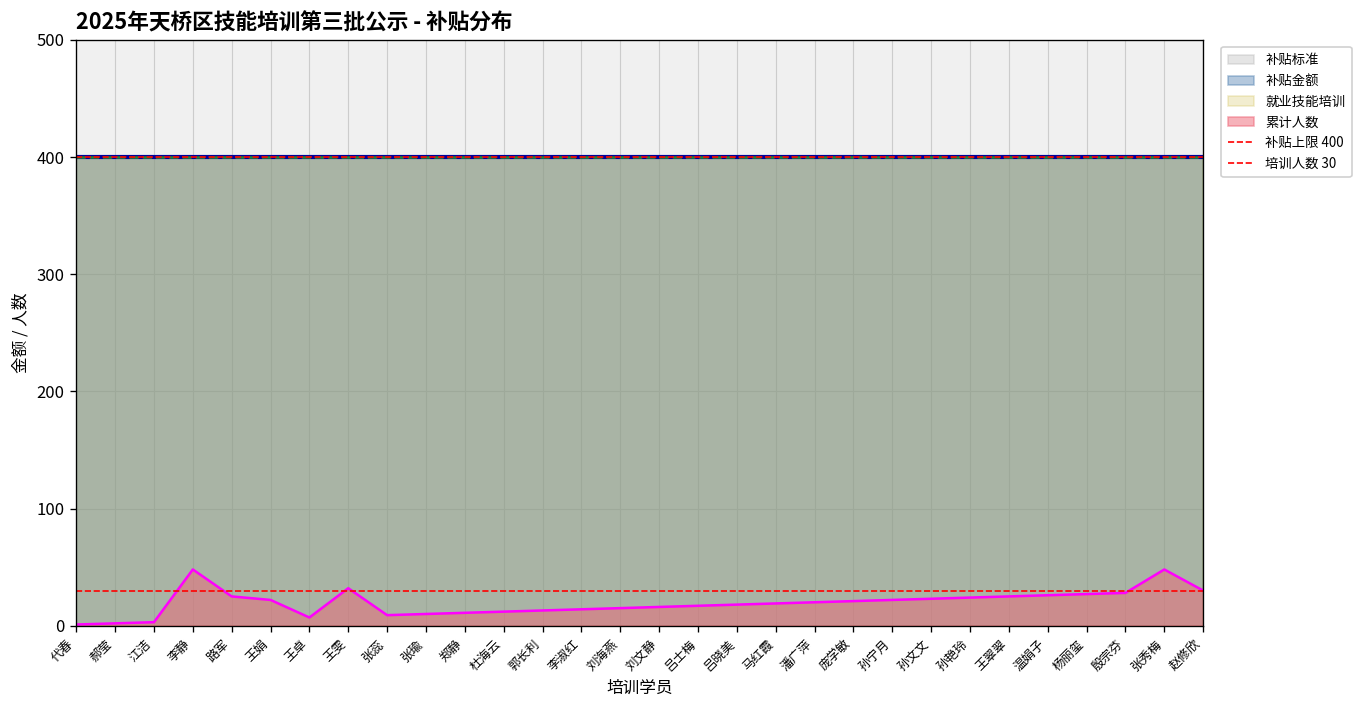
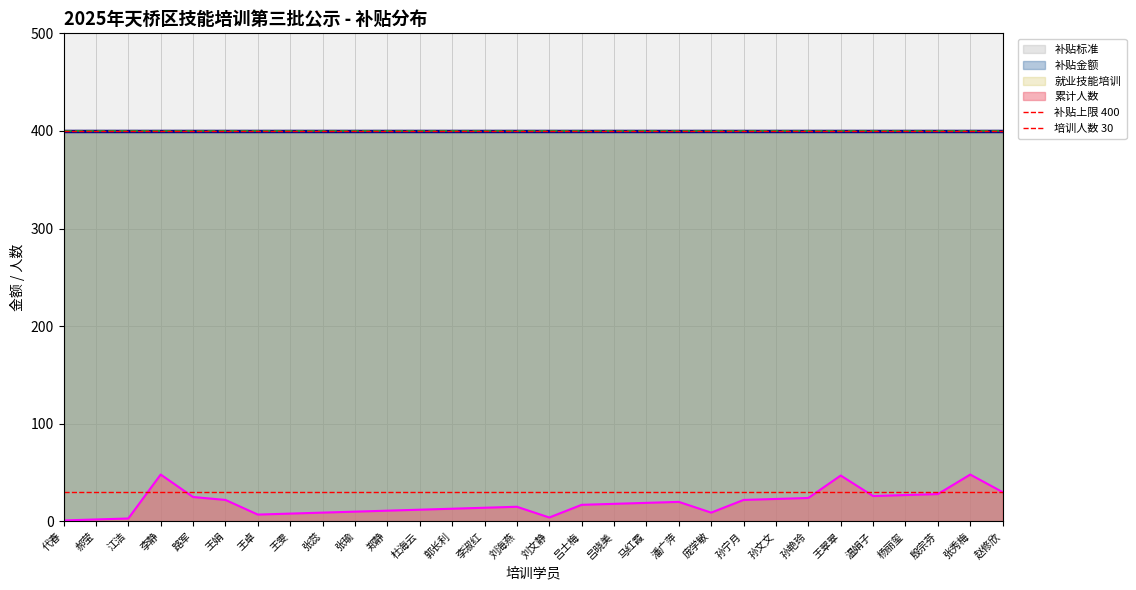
累计人数, 王雯: 30 -> 10
累计人数, 刘文静: 20 -> 0
累计人数, 庞学敏: 20 -> 10
累计人数, 王翠翠: 30 -> 50
